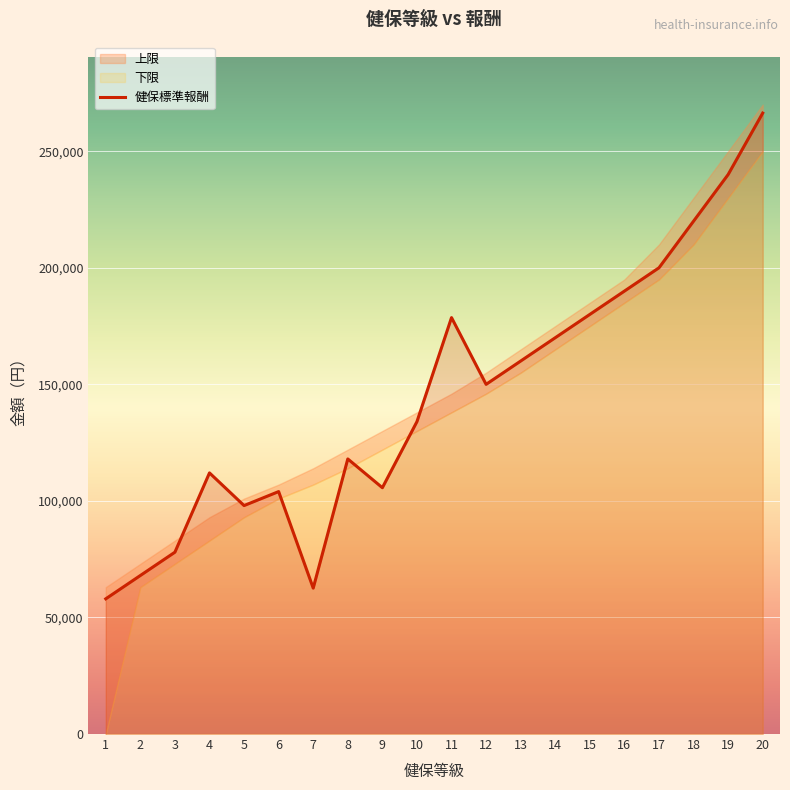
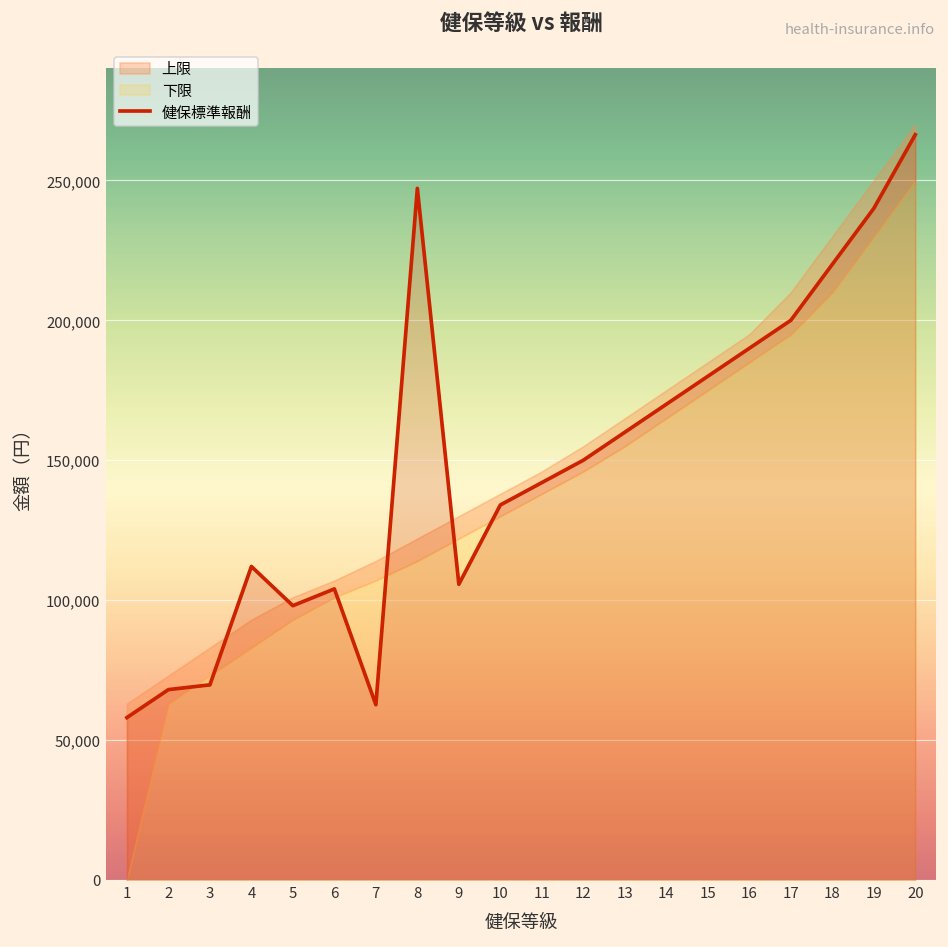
健保標準報酬, 3: 78,000 -> 70,000
健保標準報酬, 8: 118,000 -> 247,000
健保標準報酬, 11: 179,000 -> 142,000
